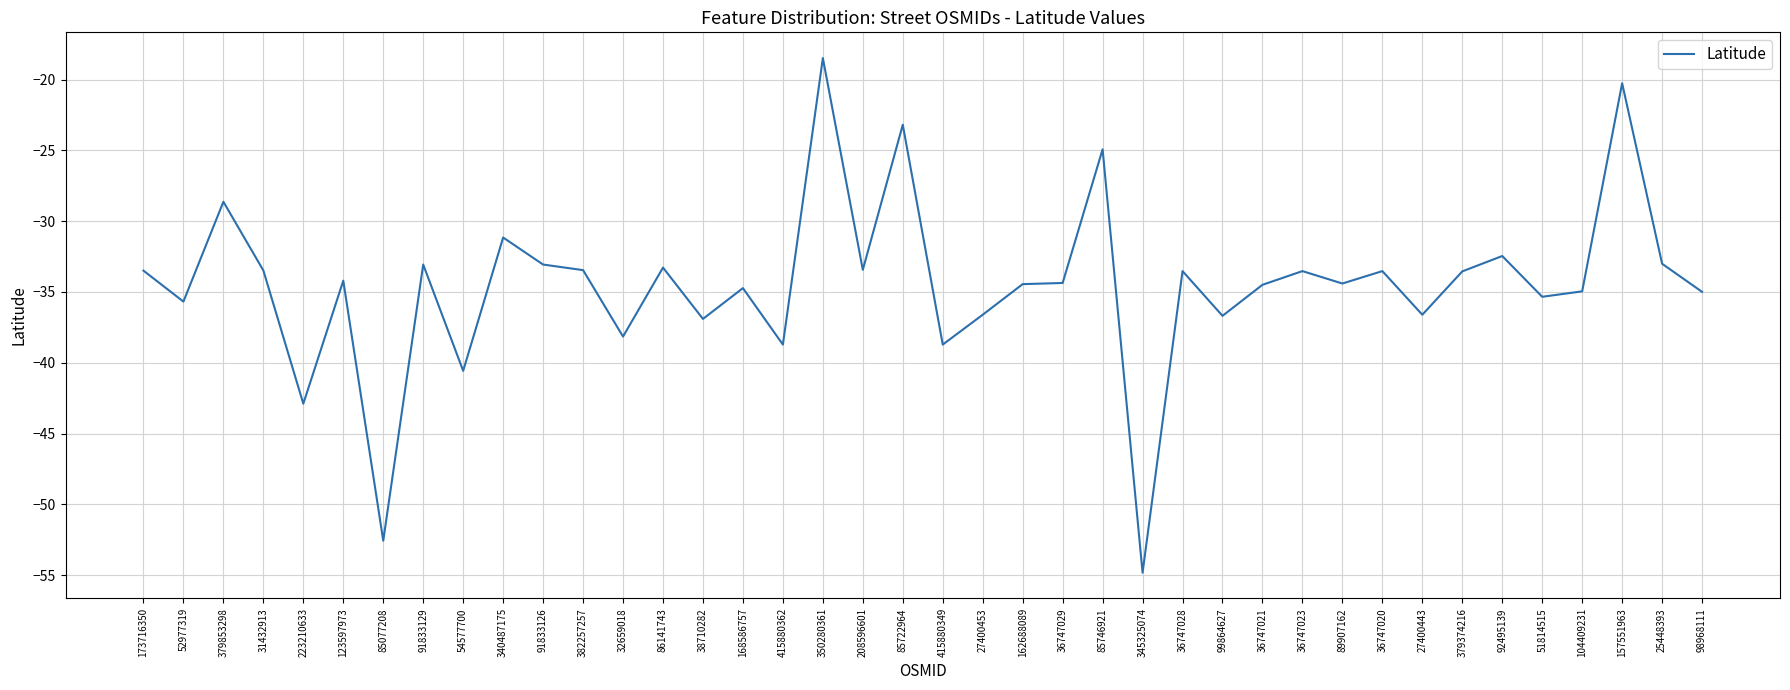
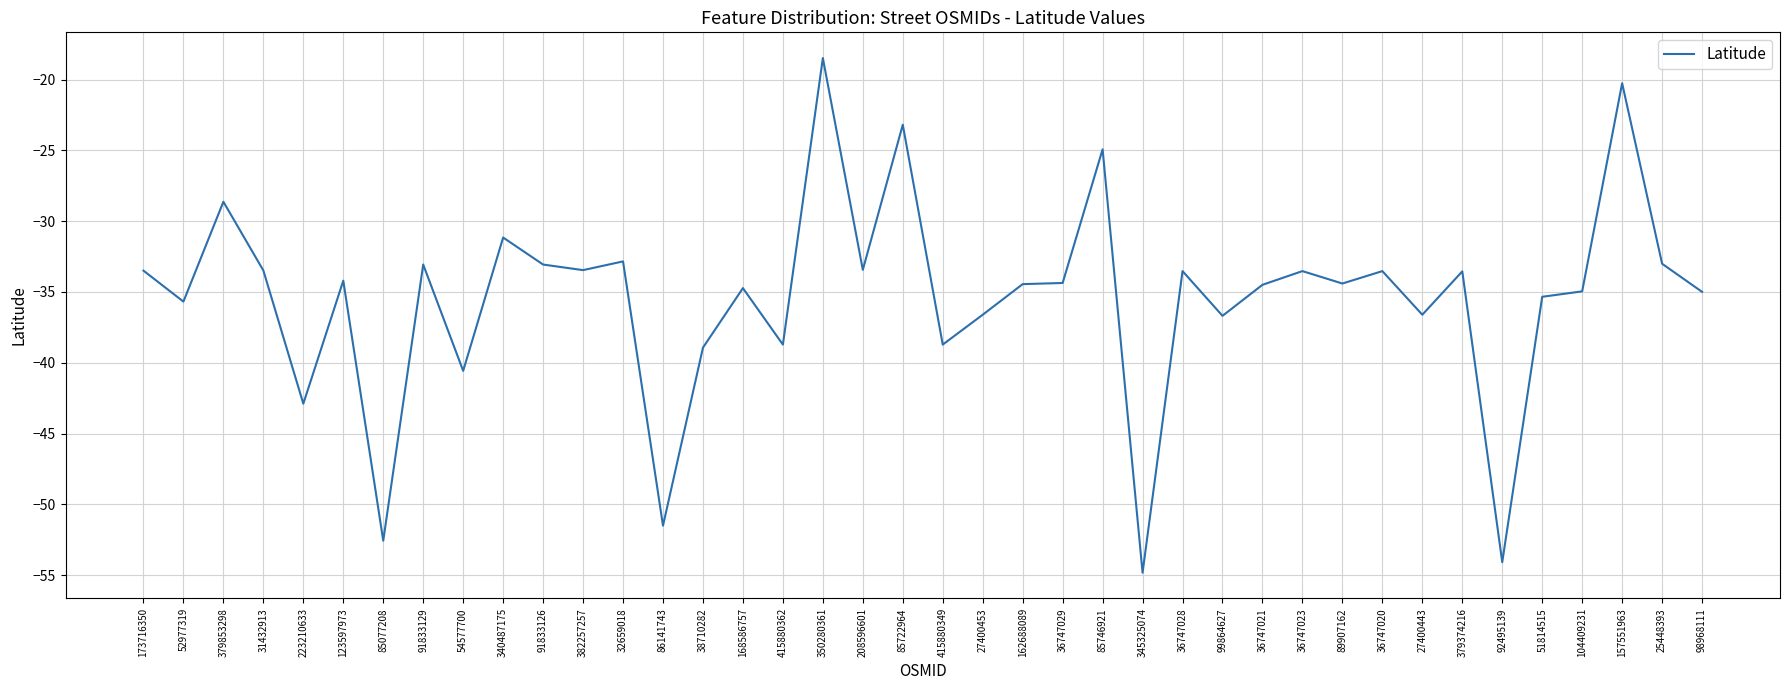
32659018: -38.1 -> -32.8
86141743: -33.3 -> -51.5
38710282: -36.9 -> -38.9
92495139: -32.5 -> -54.1
